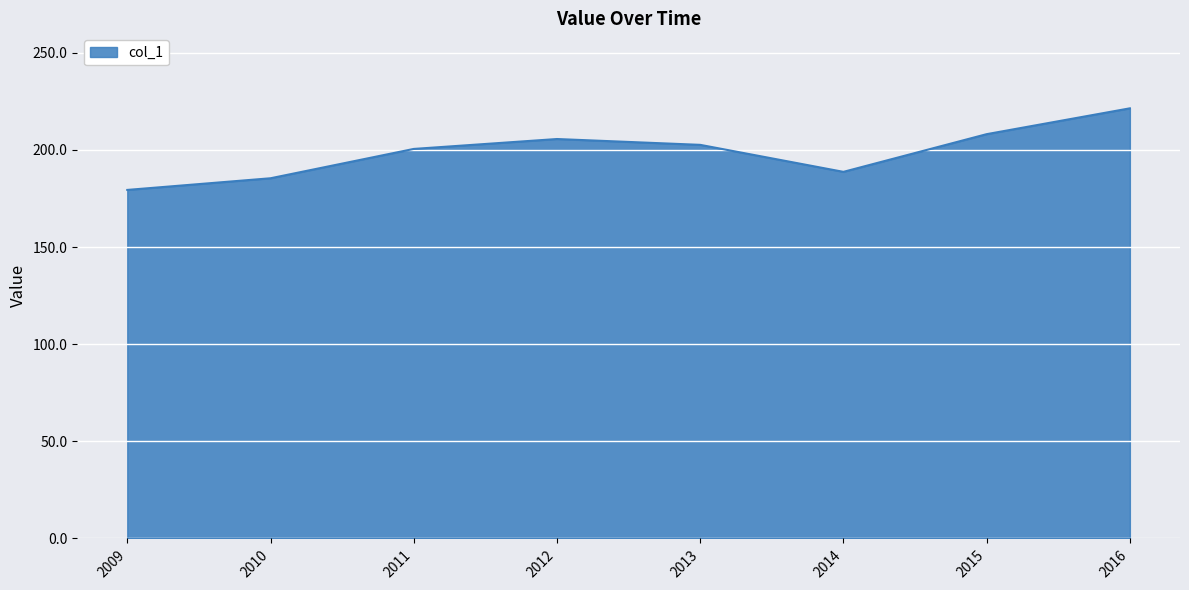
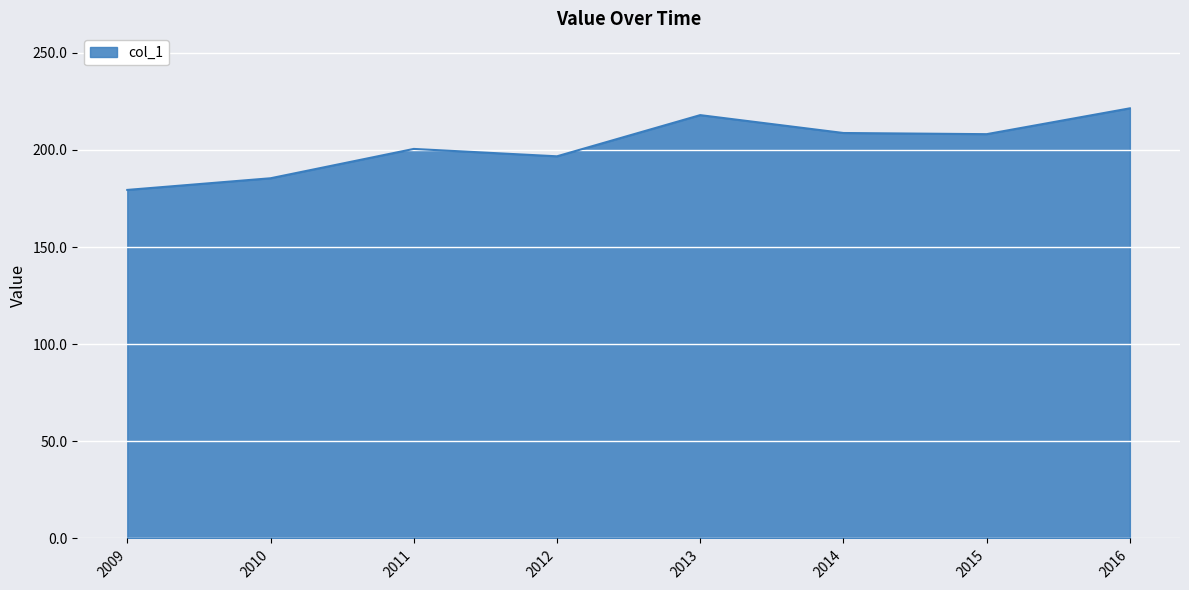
2012: 206 -> 197
2013: 203 -> 218
2014: 189 -> 209
